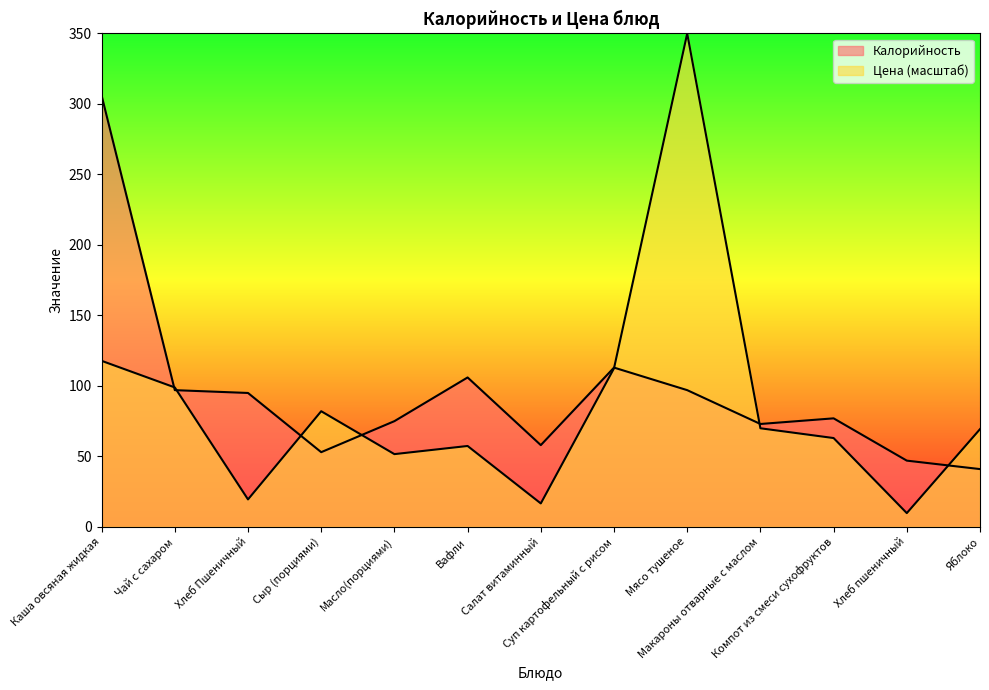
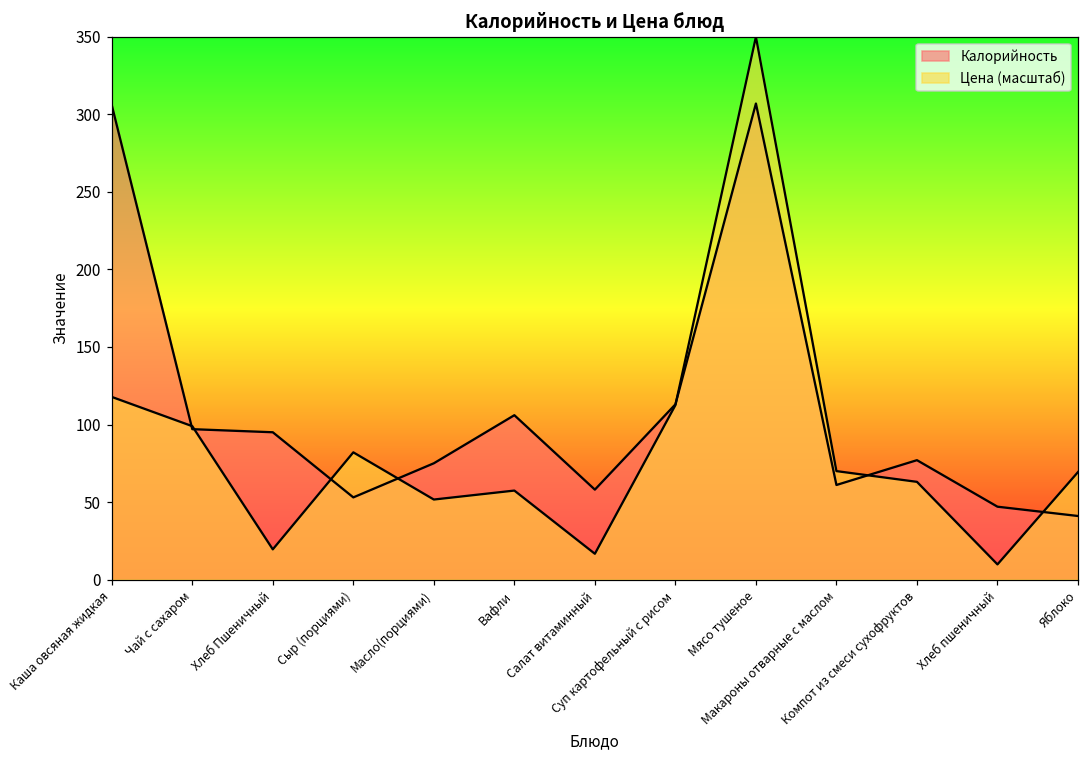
Калорийность, Мясо тушеное: 97 -> 307
Калорийность, Макароны отварные с маслом: 73 -> 61
